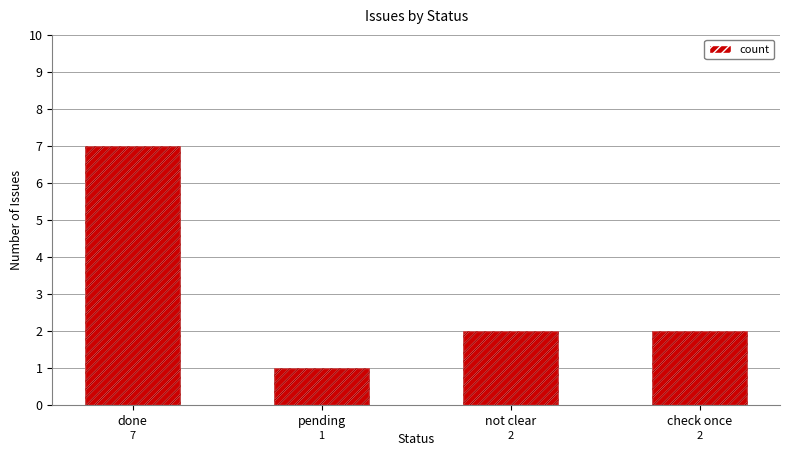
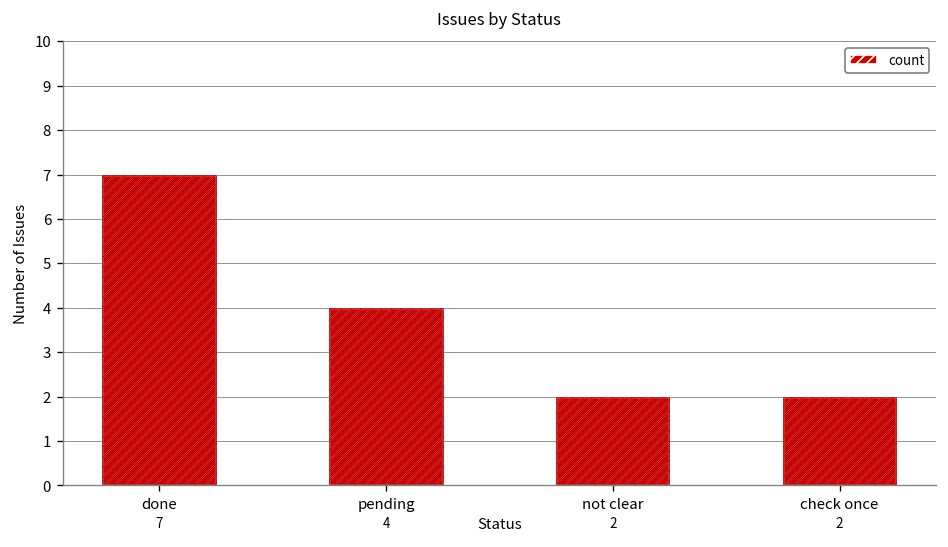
pending: 1 -> 4
